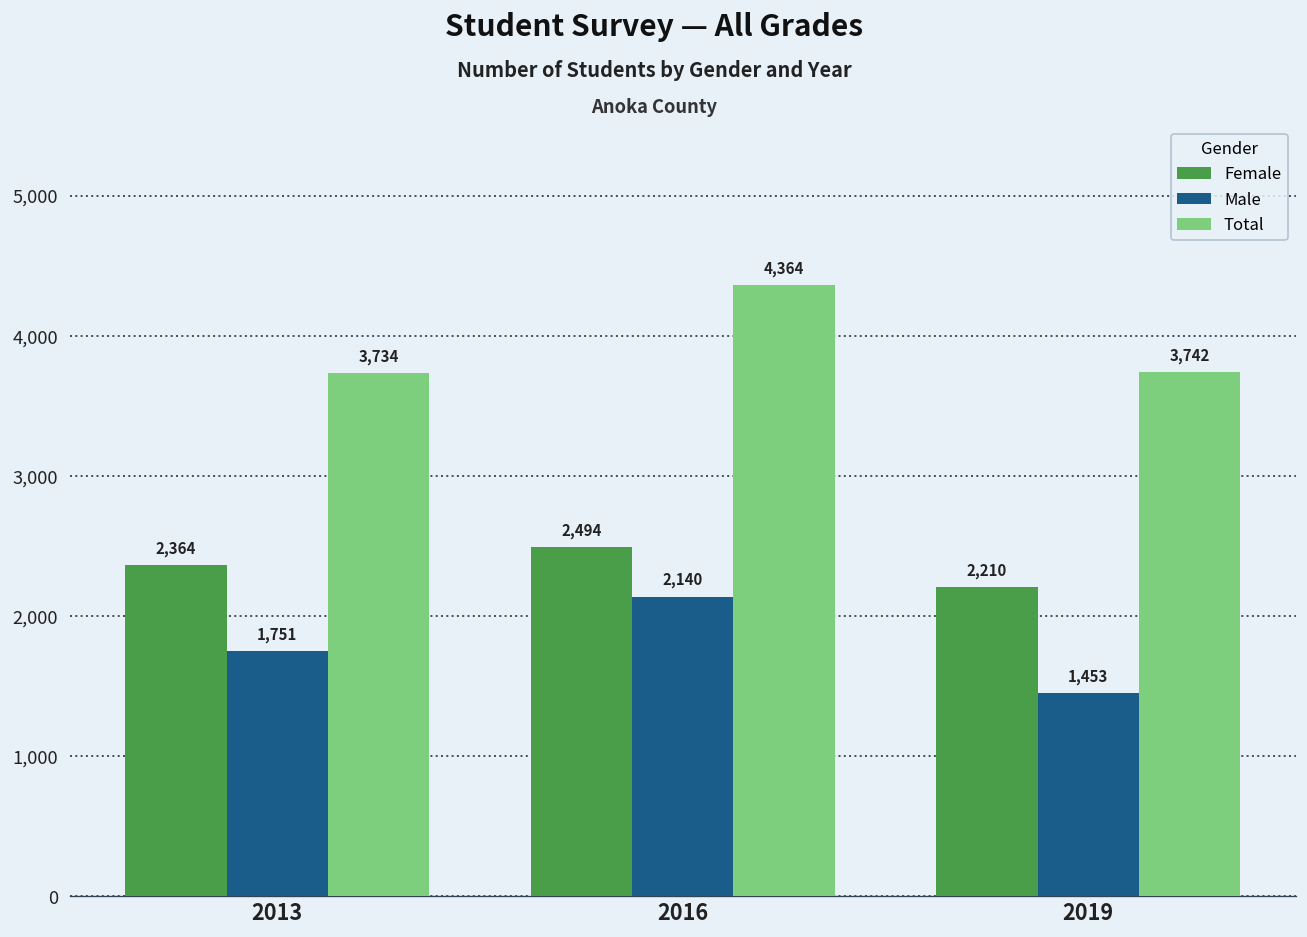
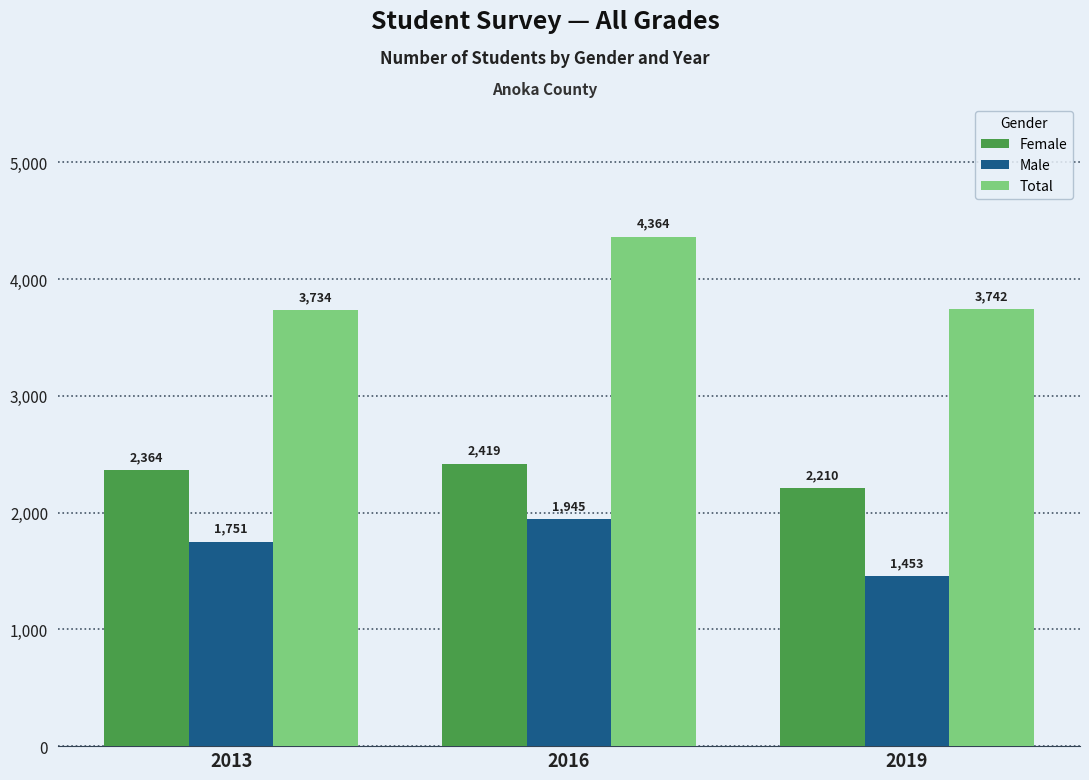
Female, 2016: 2,494 -> 2,419
Male, 2016: 2,140 -> 1,945
